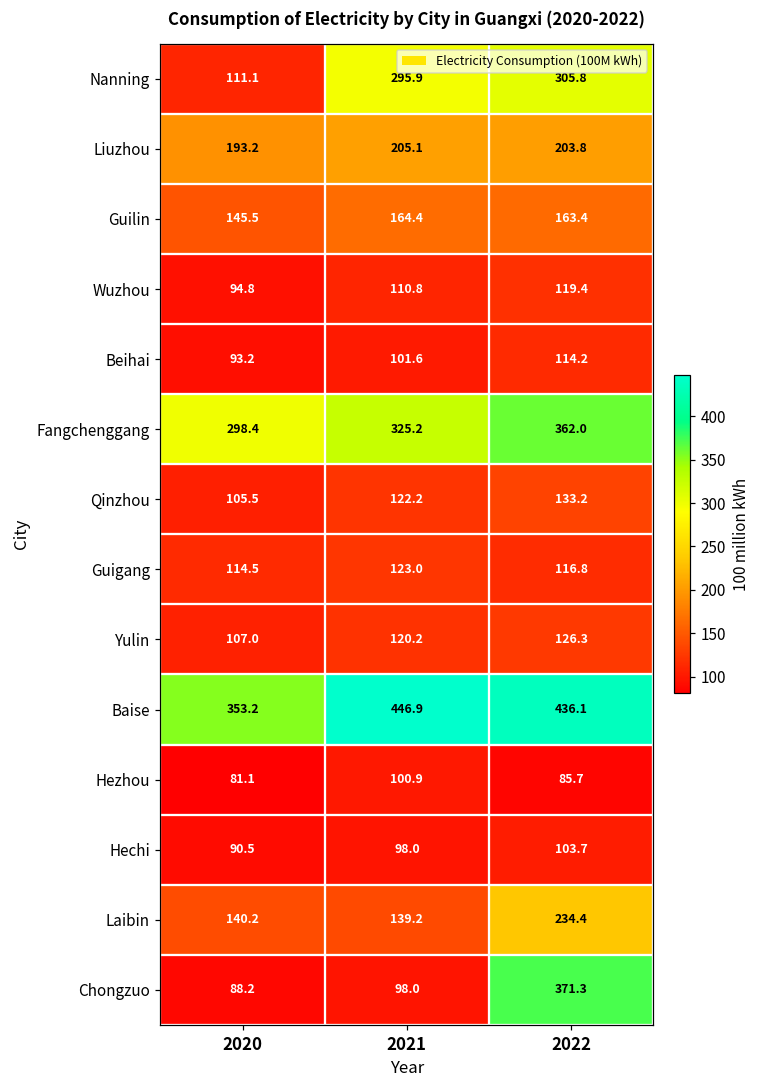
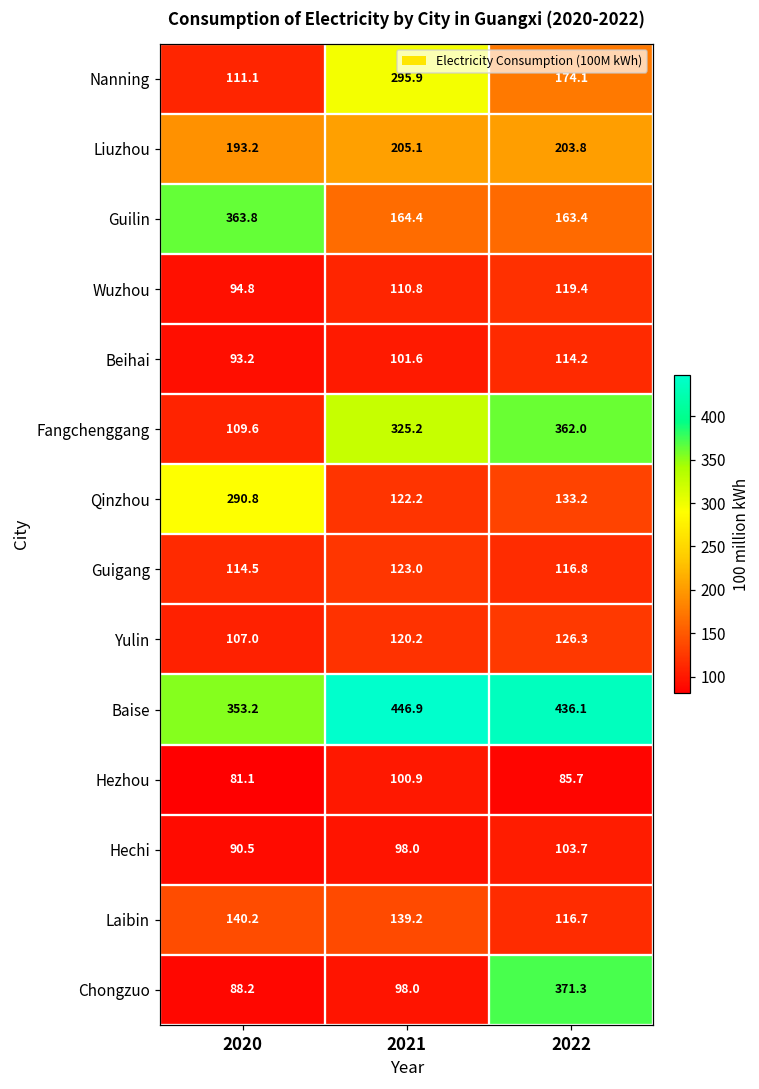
Nanning, 2022: 305.8 -> 174.1
Guilin, 2020: 145.5 -> 363.8
Fangchenggang, 2020: 298.4 -> 109.6
Qinzhou, 2020: 105.5 -> 290.8
Laibin, 2022: 234.4 -> 116.7
